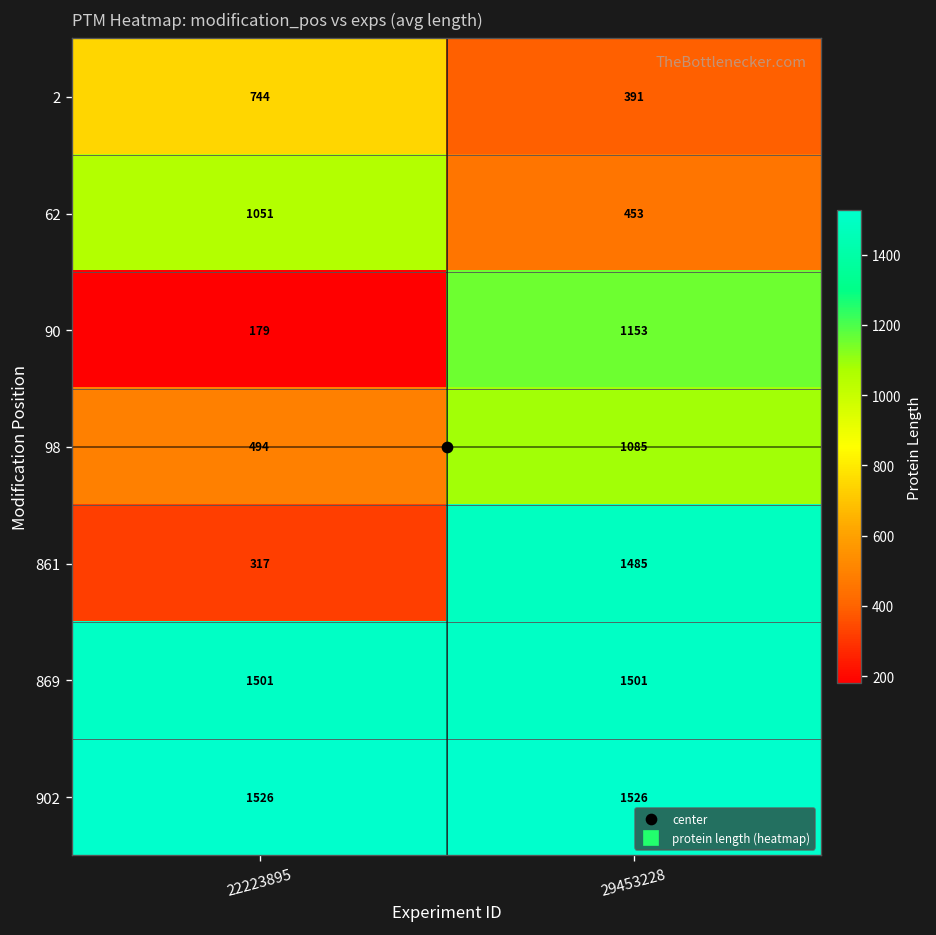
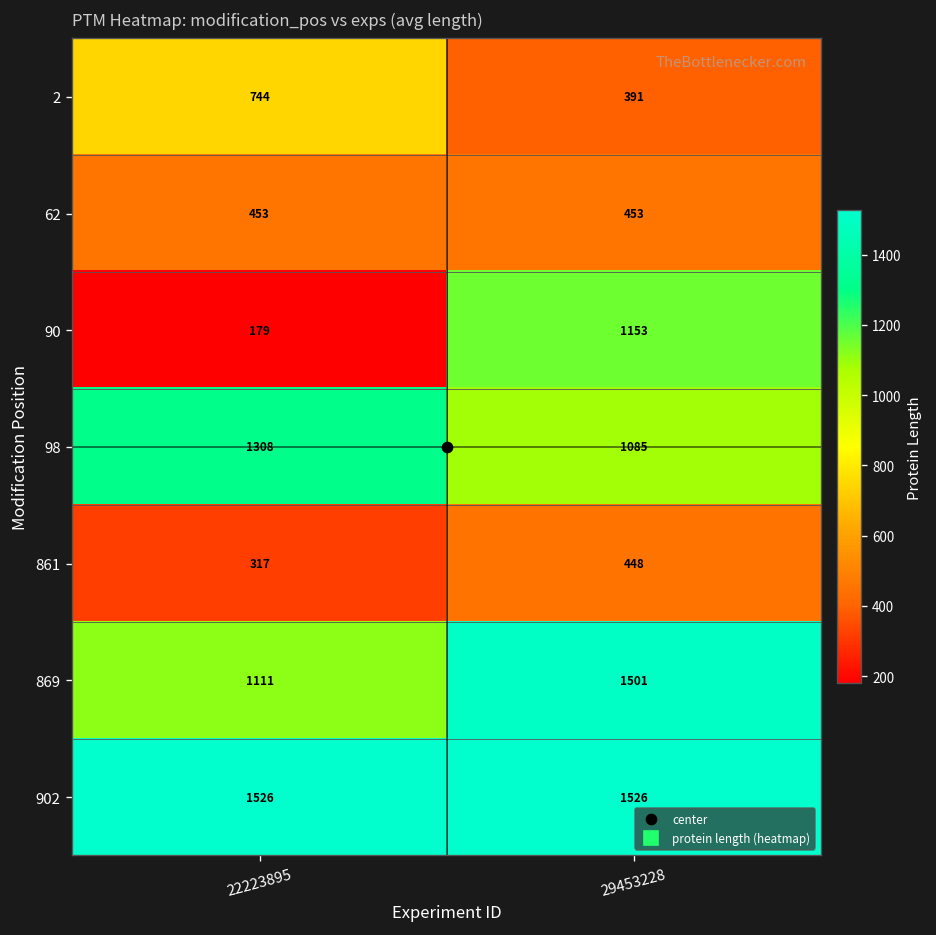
62, 22223895: 1051 -> 453
98, 22223895: 494 -> 1308
861, 29453228: 1485 -> 448
869, 22223895: 1501 -> 1111
